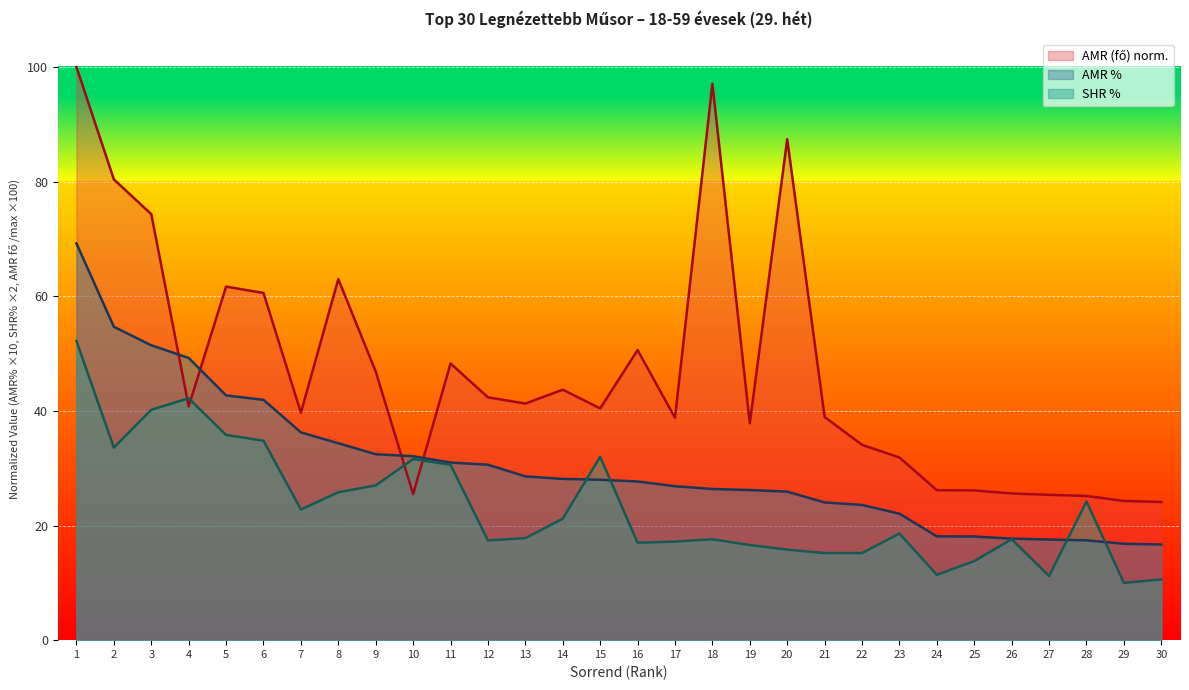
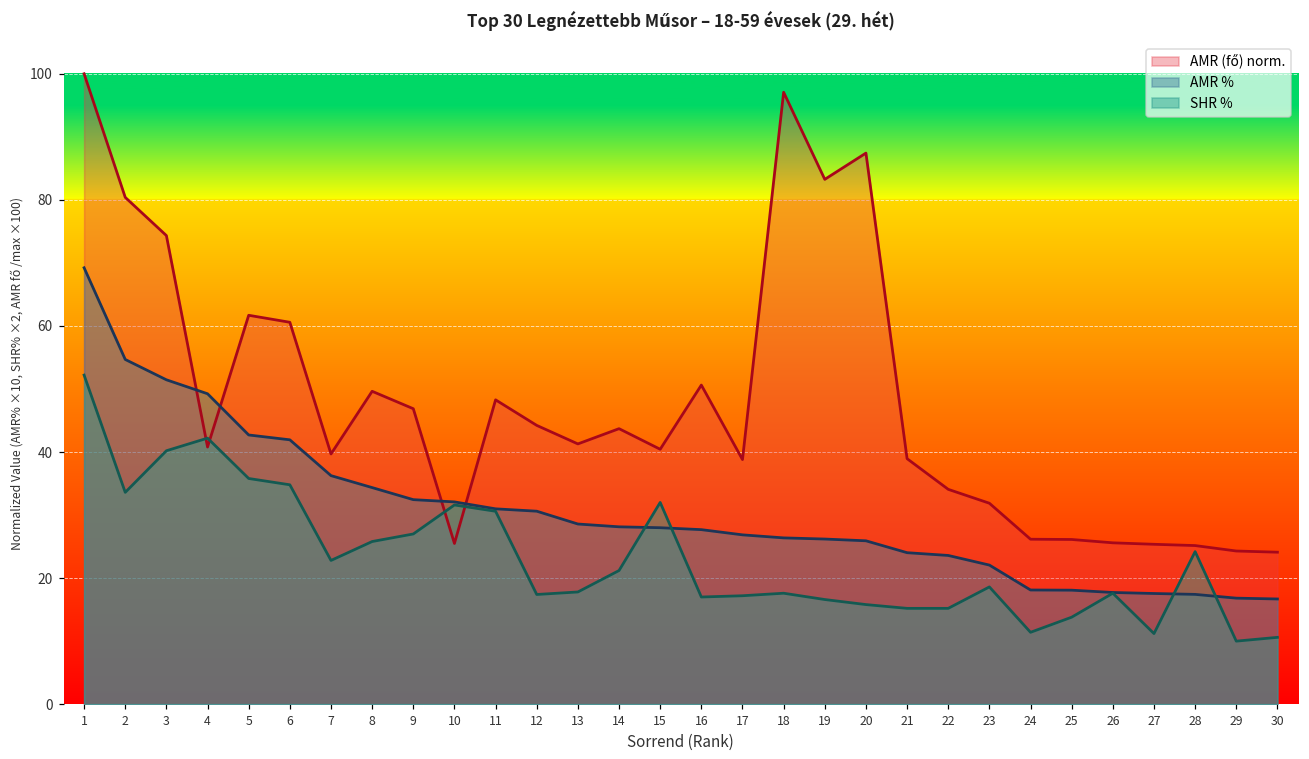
AMR (fő) norm., 8: 63 -> 50
AMR (fő) norm., 12: 42 -> 44
AMR (fő) norm., 19: 38 -> 83
